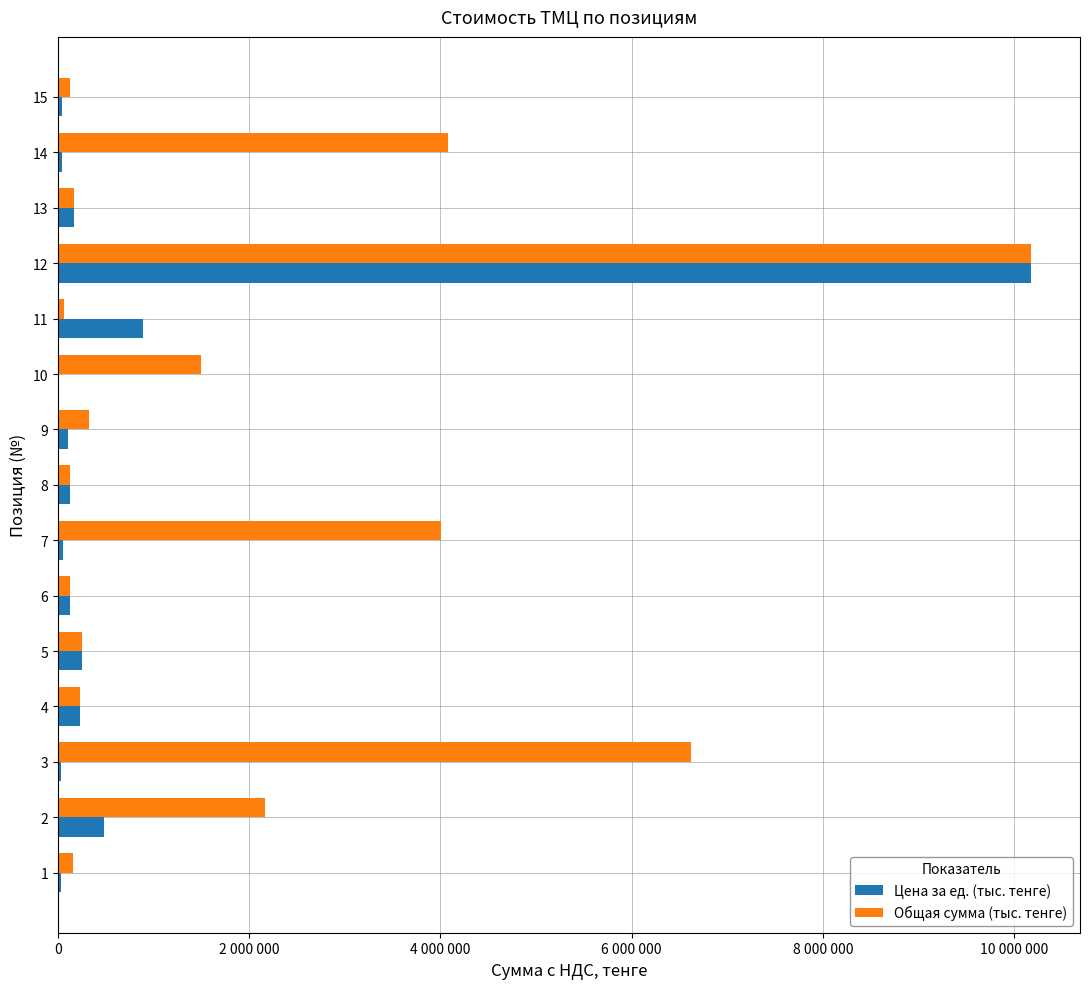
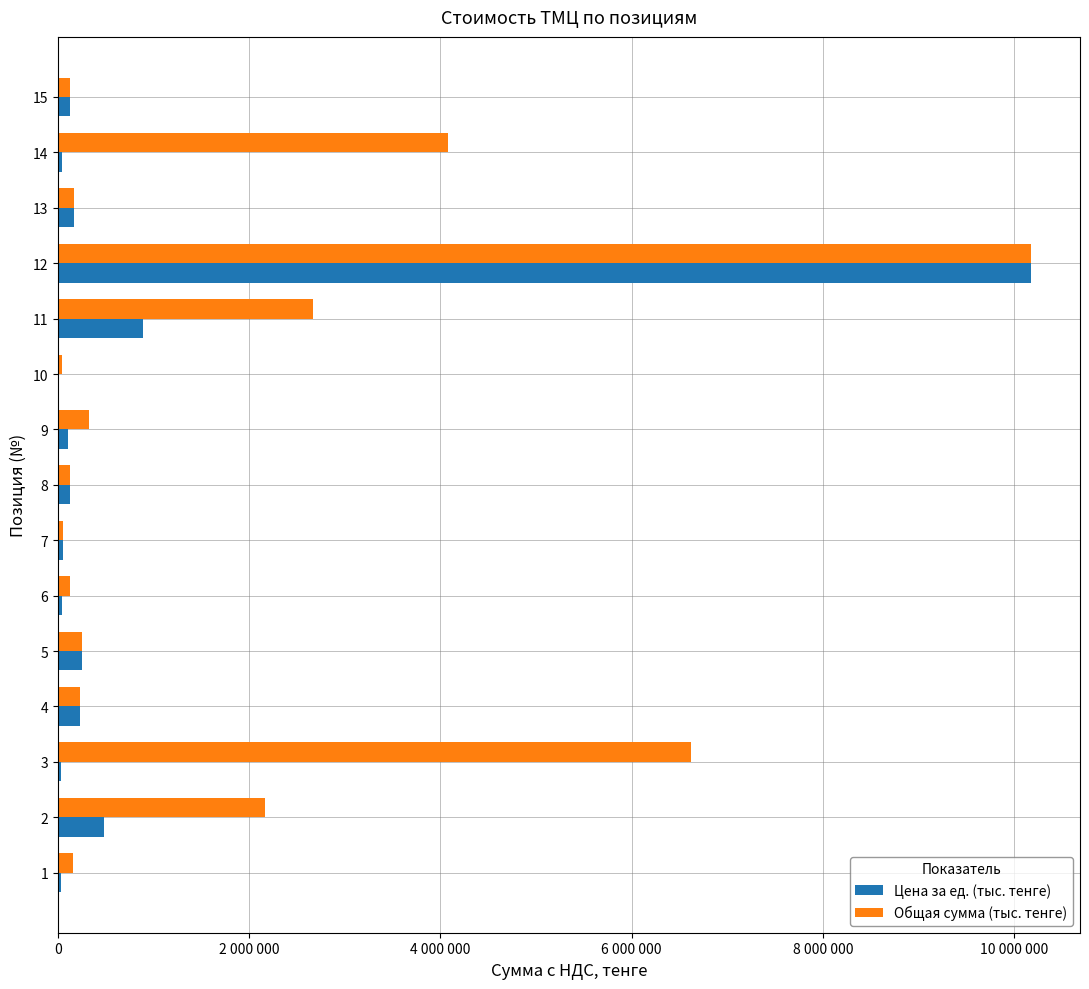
Цена за ед. (тыс. тенге), 15: 0 -> 100000
Общая сумма (тыс. тенге), 11: 100000 -> 2700000
Общая сумма (тыс. тенге), 10: 1500000 -> 0
Общая сумма (тыс. тенге), 7: 4000000 -> 100000
Цена за ед. (тыс. тенге), 6: 100000 -> 0
